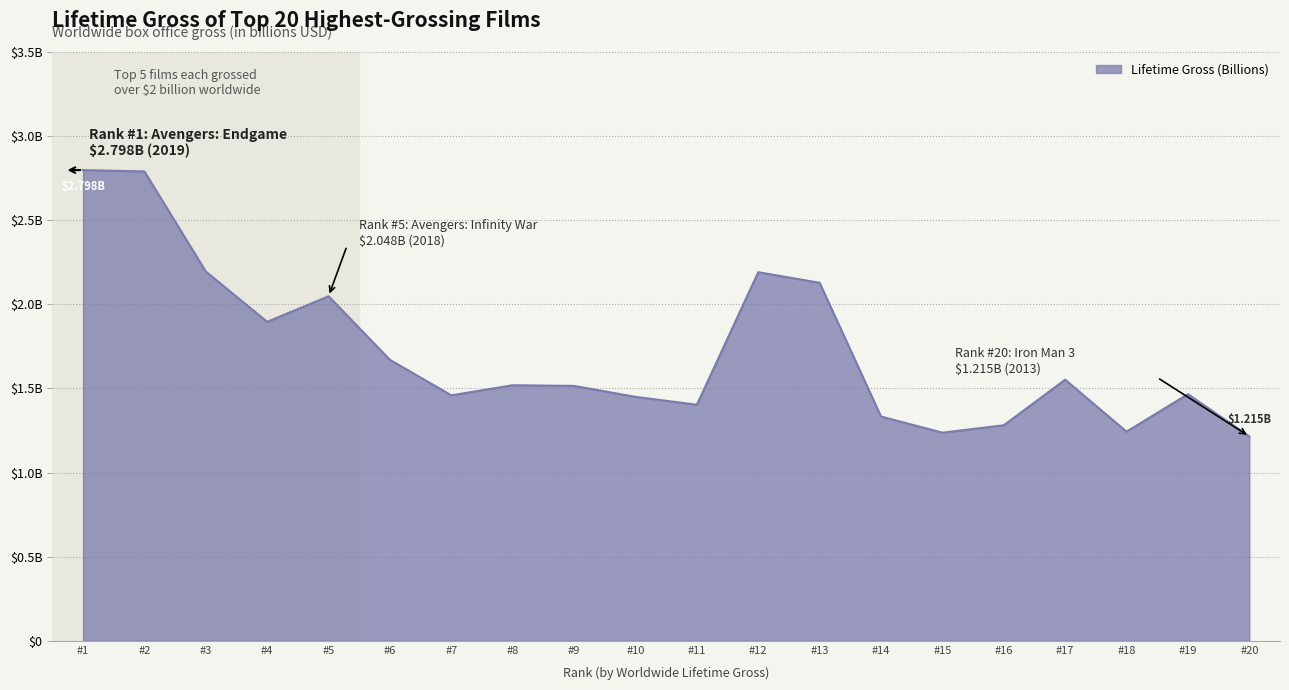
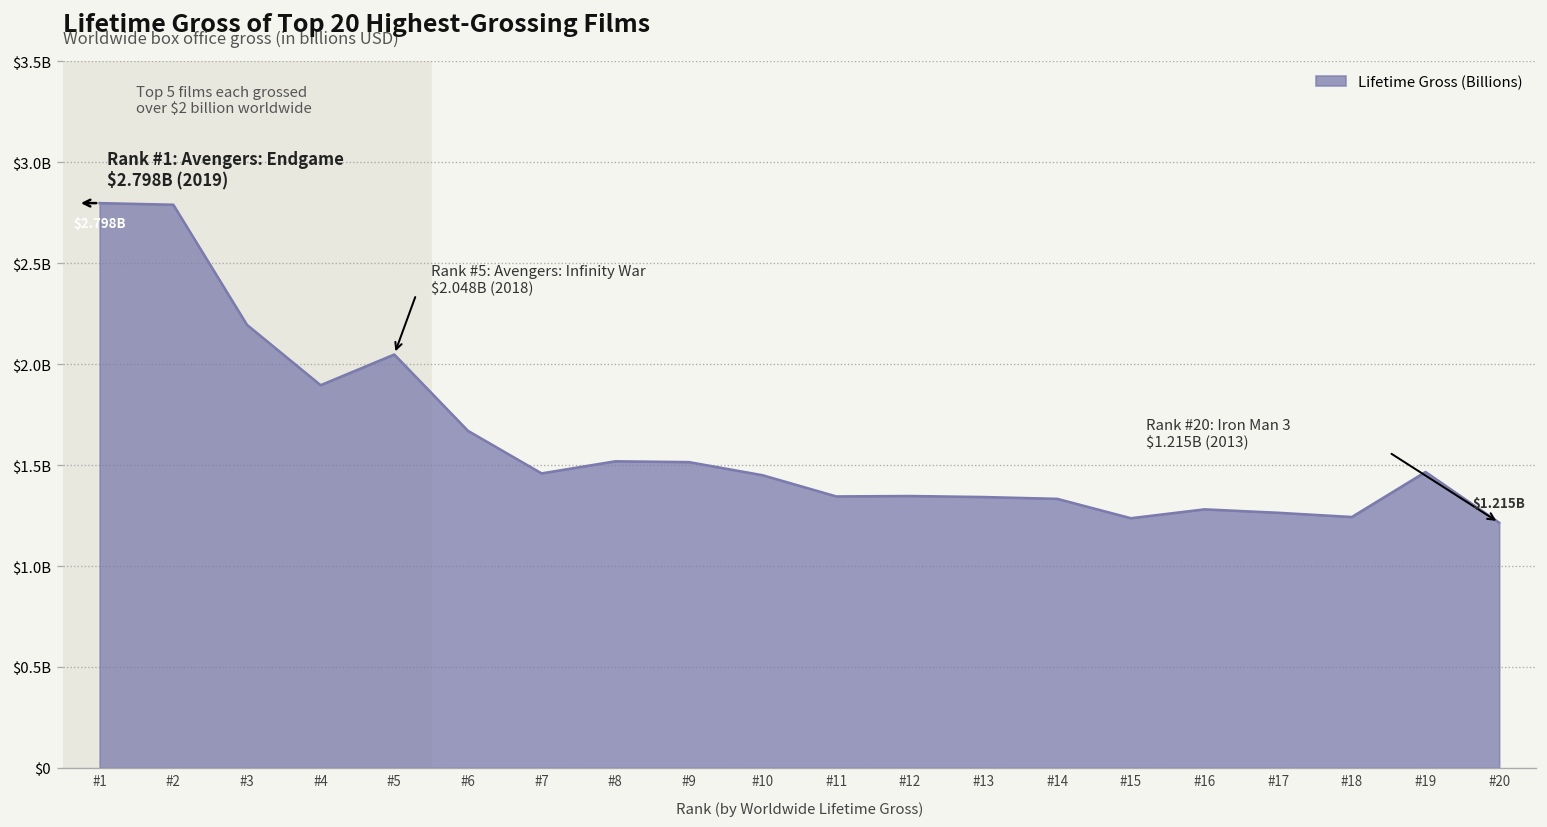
#11: $1400000000 -> $1350000000
#12: $2190000000 -> $1350000000
#13: $2130000000 -> $1340000000
#17: $1550000000 -> $1260000000
